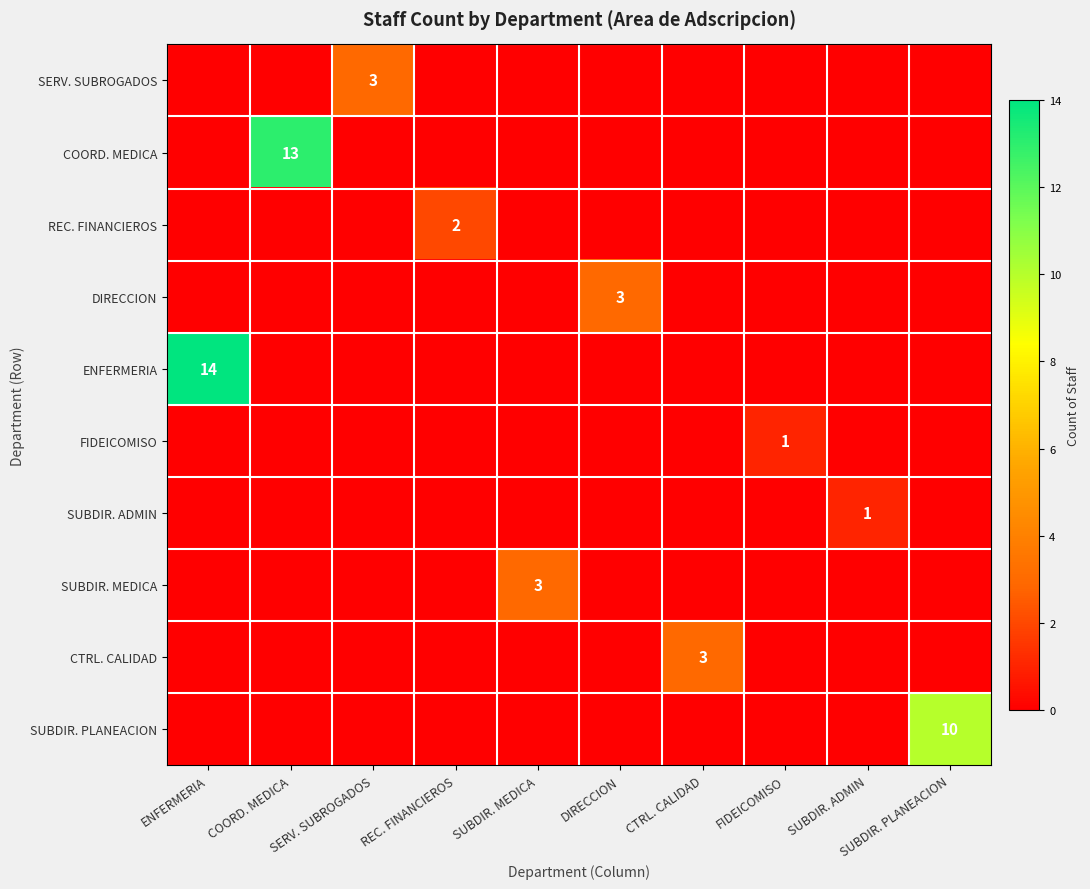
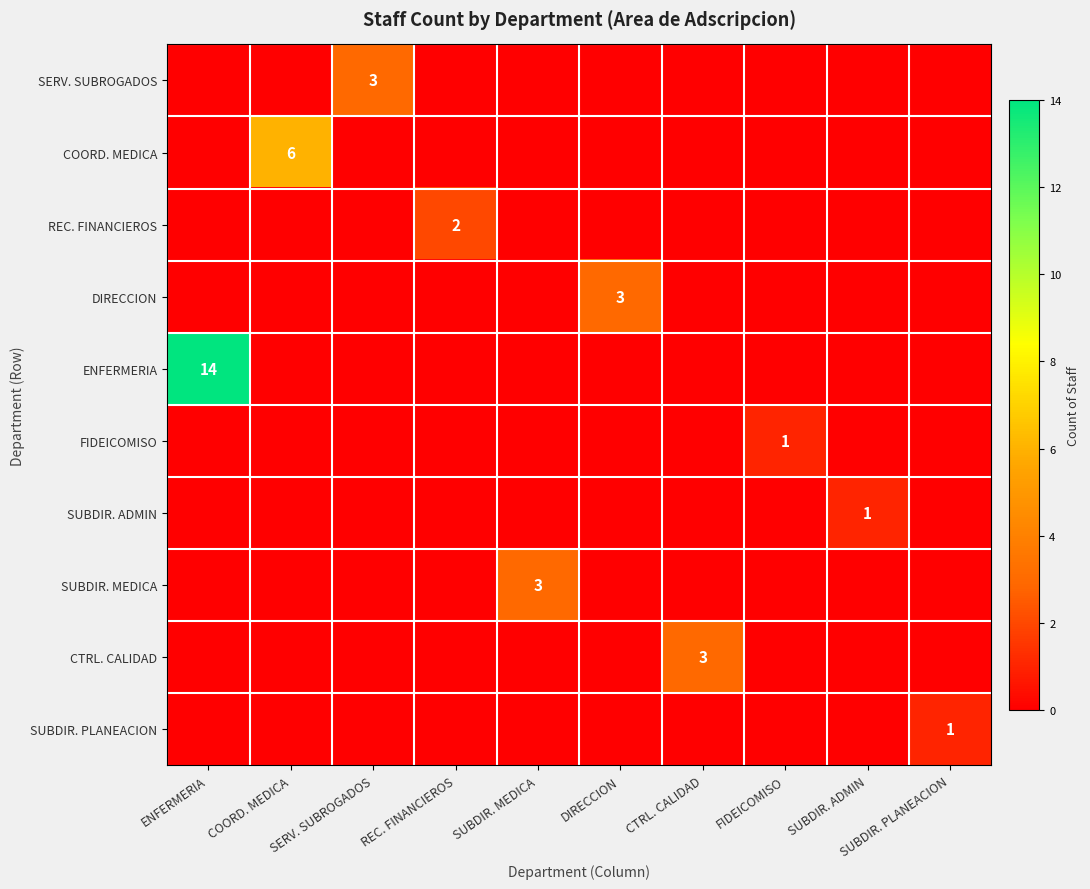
COORD. MEDICA, COORD. MEDICA: 13 -> 6
SUBDIR. PLANEACION, SUBDIR. PLANEACION: 10 -> 1
